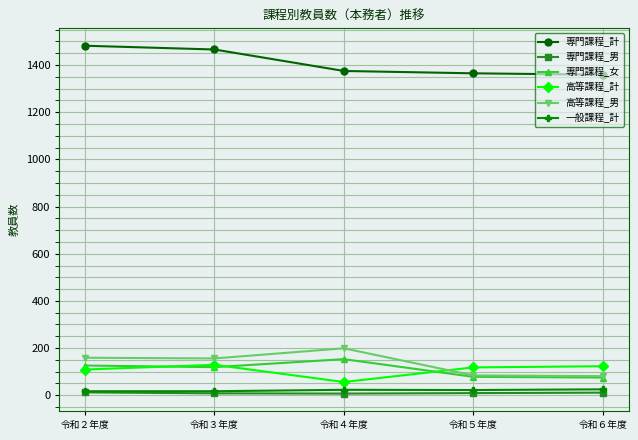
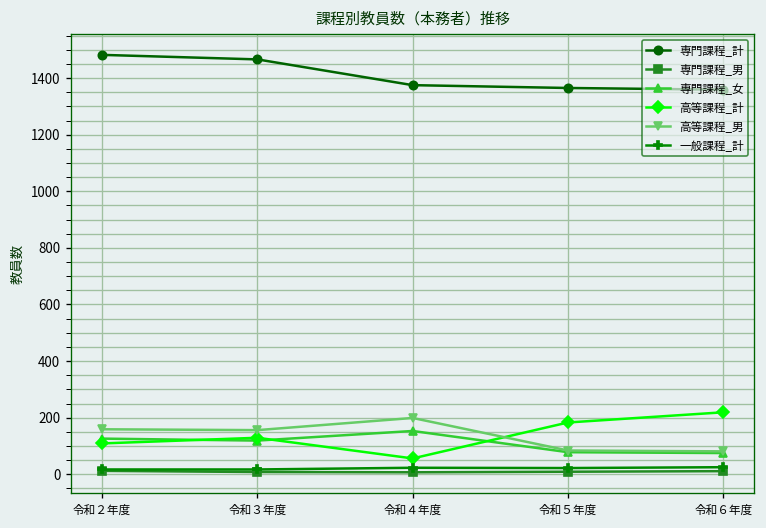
高等課程_計, 令和５年度: 120 -> 180
高等課程_計, 令和６年度: 120 -> 220
